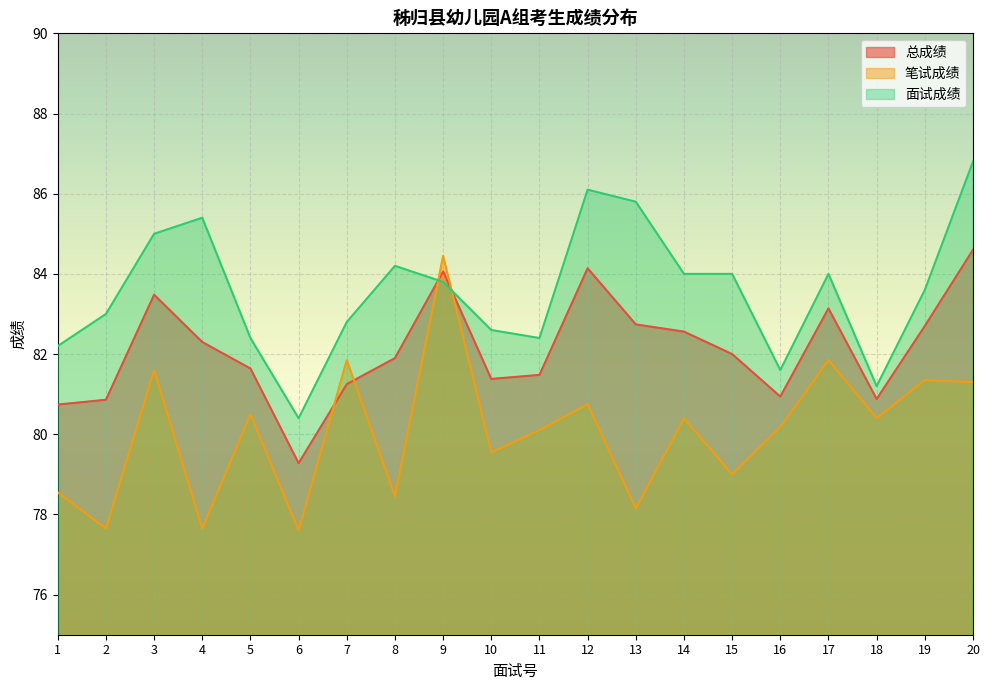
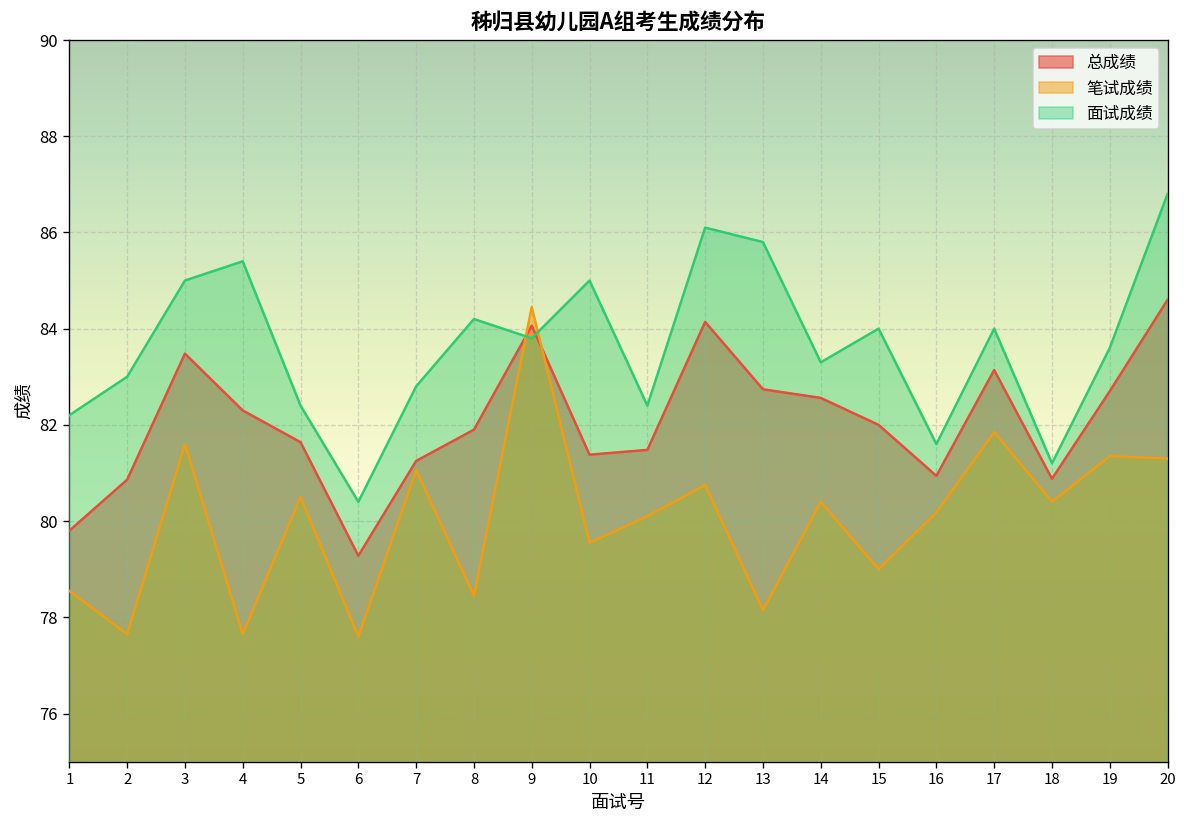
总成绩, 1: 80.7 -> 79.8
笔试成绩, 7: 81.9 -> 81.1
面试成绩, 10: 82.6 -> 85.0
面试成绩, 14: 84.0 -> 83.3
